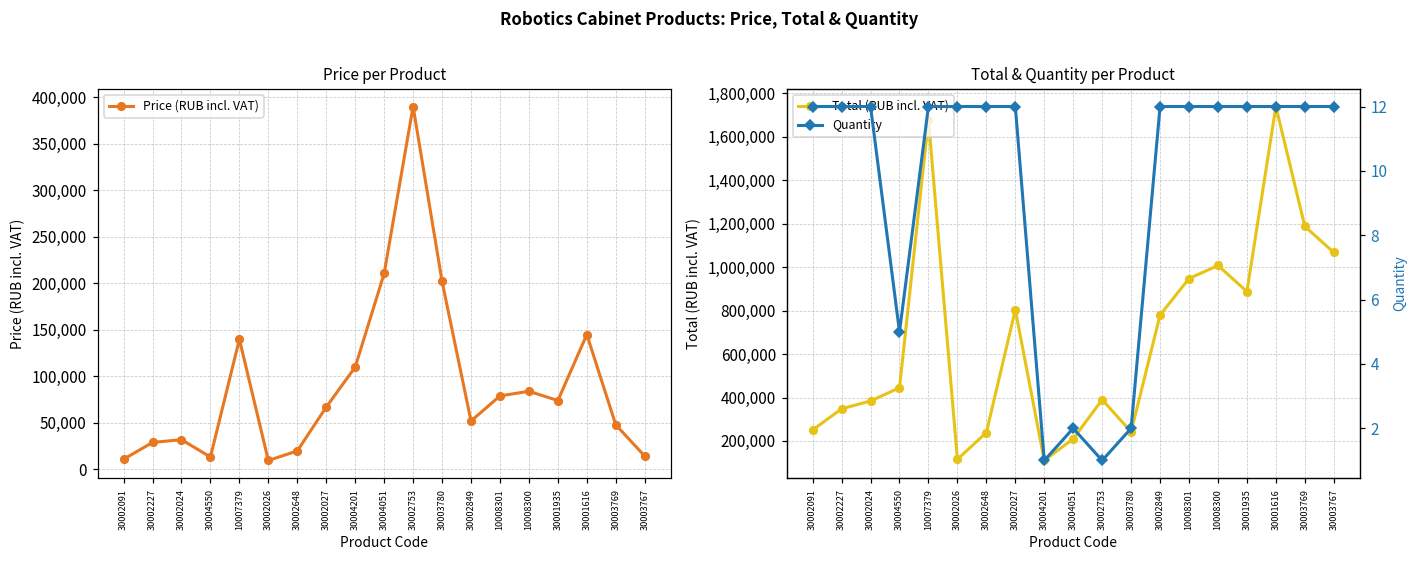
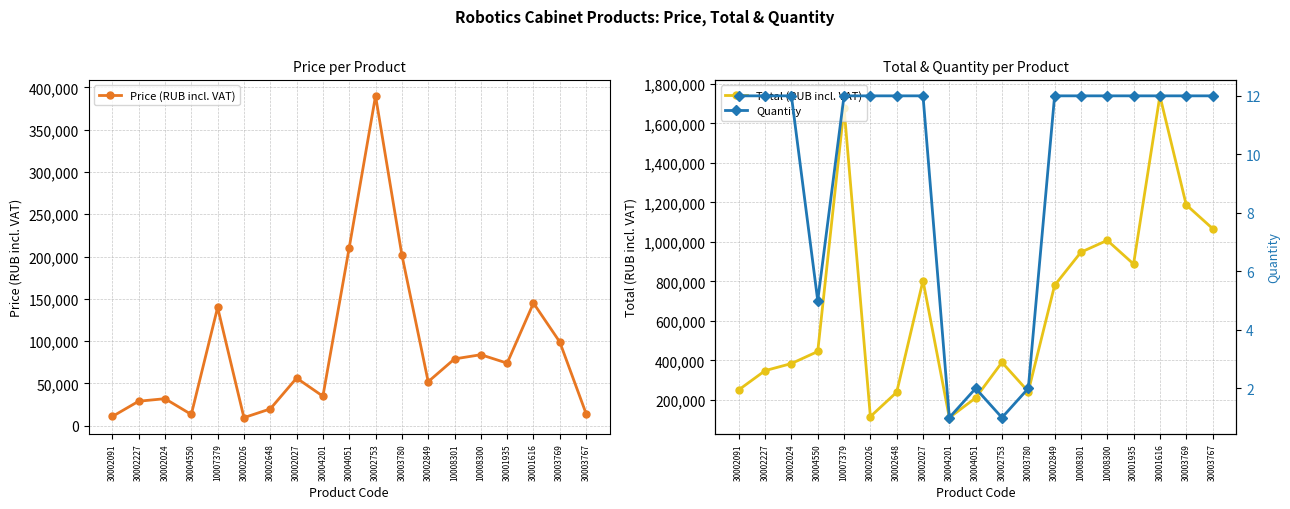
Price per Product, 30002027: 70,000 -> 60,000
Price per Product, 30004201: 110,000 -> 30,000
Price per Product, 30003769: 50,000 -> 100,000
